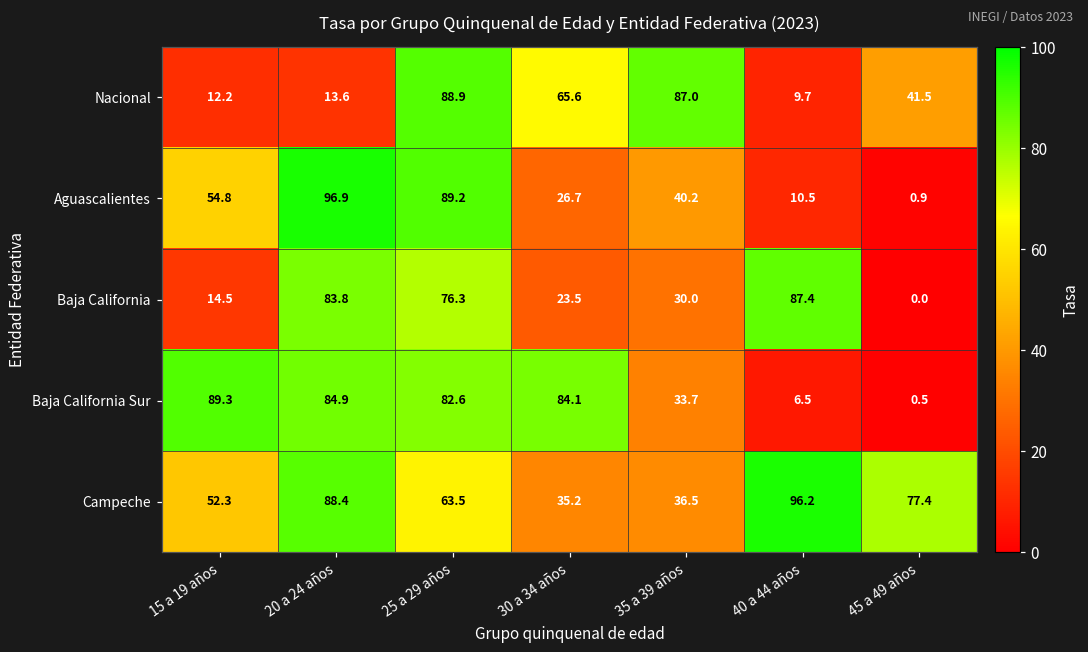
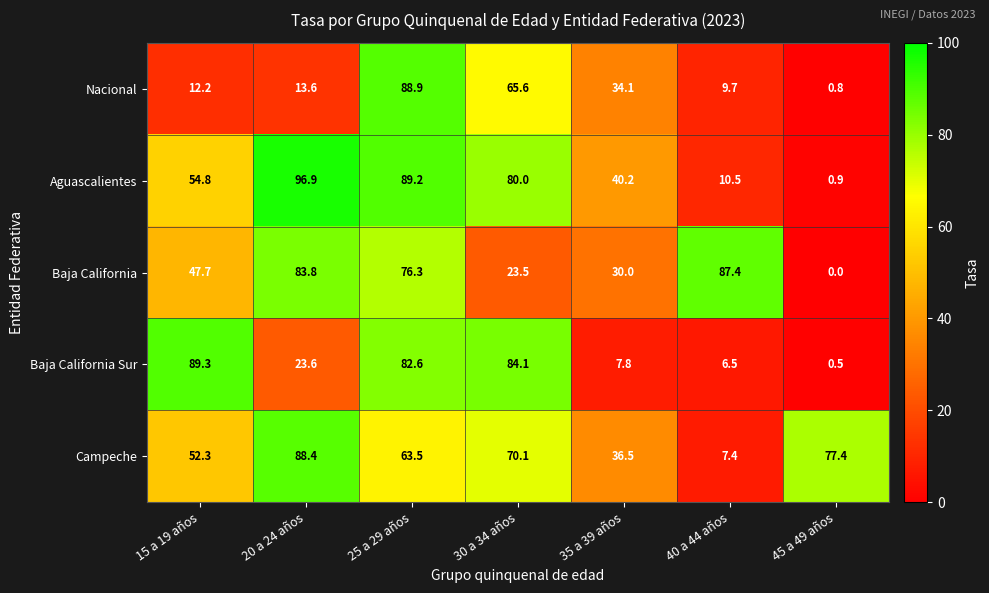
Nacional, 35 a 39 años: 87.0 -> 34.1
Nacional, 45 a 49 años: 41.5 -> 0.8
Aguascalientes, 30 a 34 años: 26.7 -> 80.0
Baja California, 15 a 19 años: 14.5 -> 47.7
Baja California Sur, 20 a 24 años: 84.9 -> 23.6
Baja California Sur, 35 a 39 años: 33.7 -> 7.8
Campeche, 30 a 34 años: 35.2 -> 70.1
Campeche, 40 a 44 años: 96.2 -> 7.4
